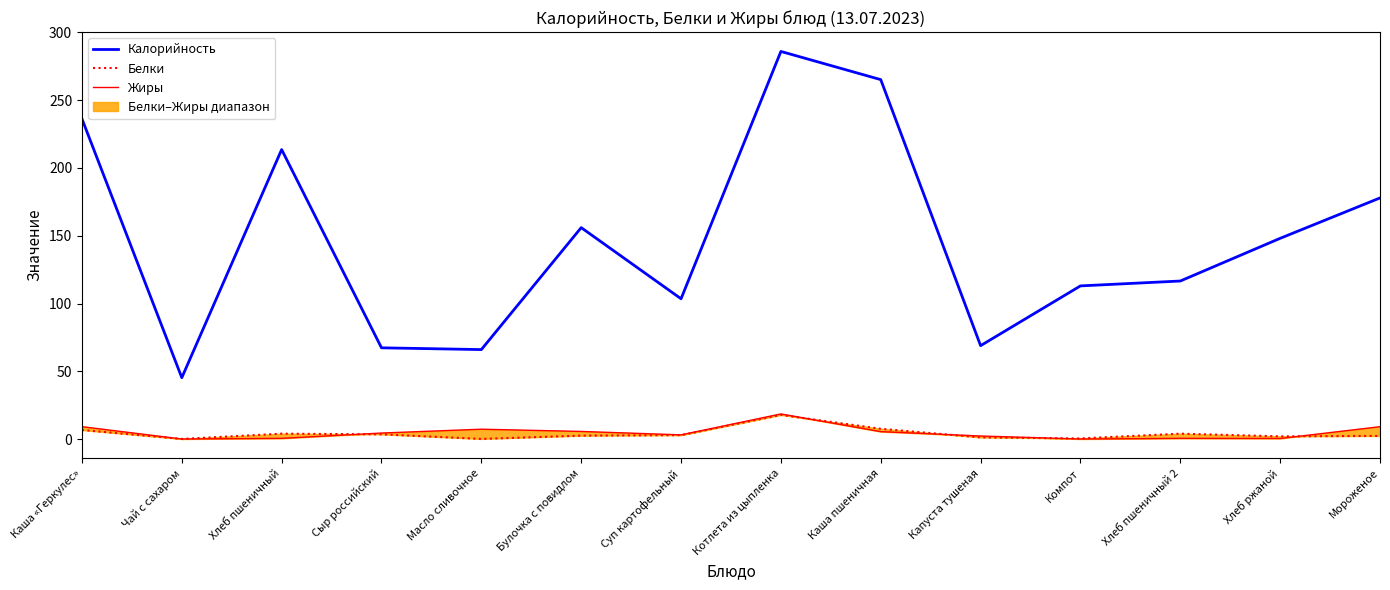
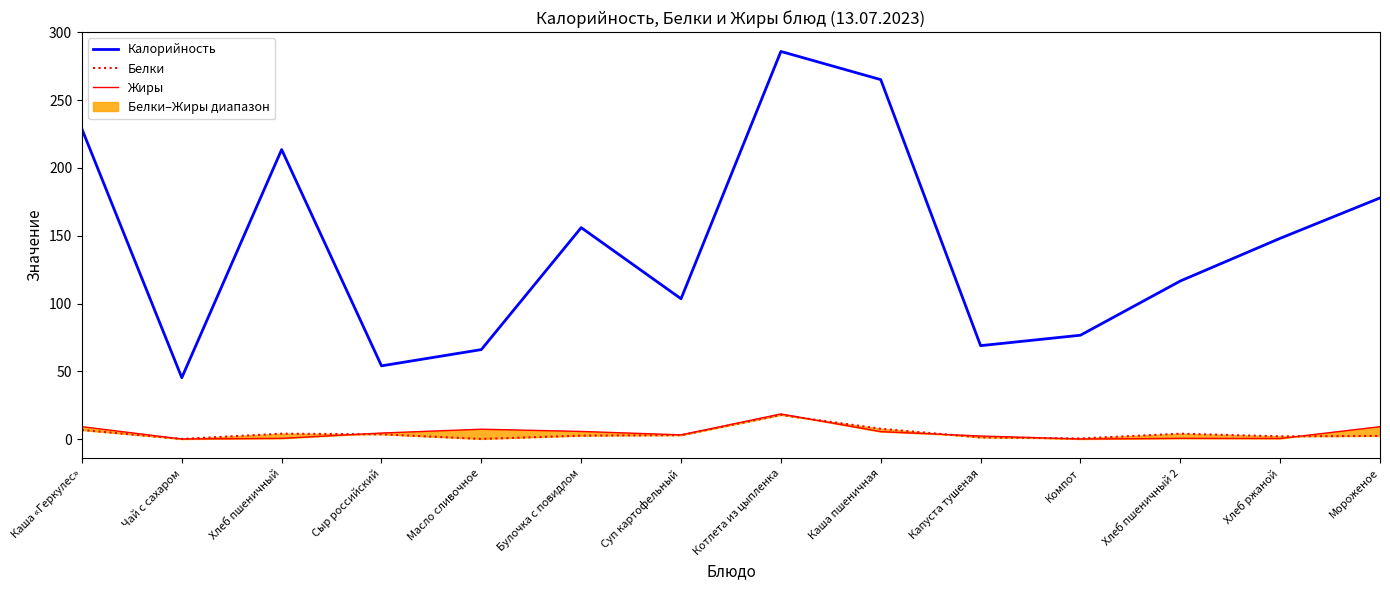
Калорийность, Каша «Геркулес»: 236 -> 229
Калорийность, Сыр российский: 67 -> 54
Калорийность, Компот: 113 -> 77
